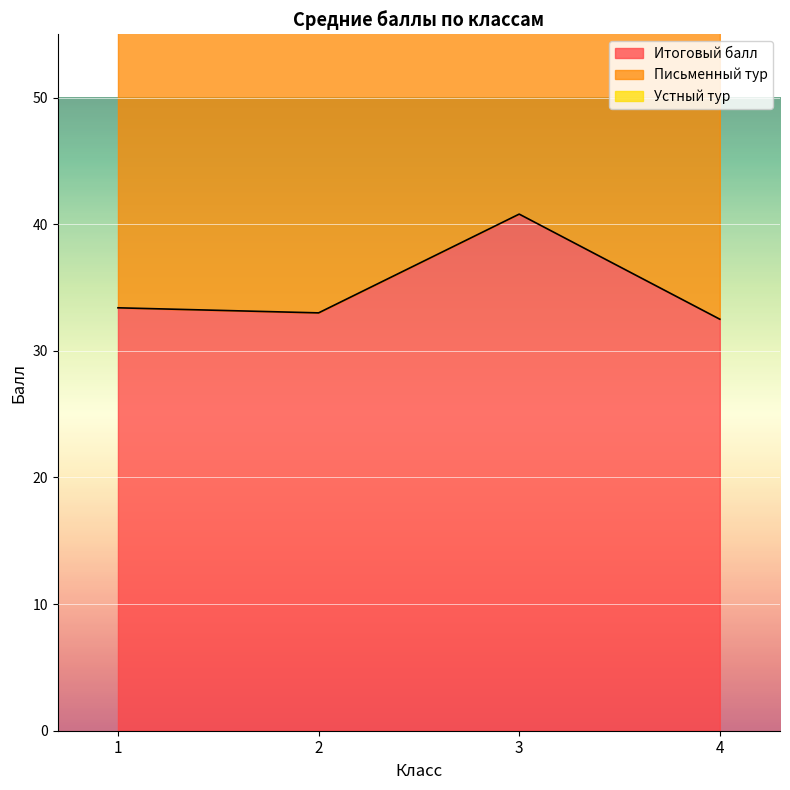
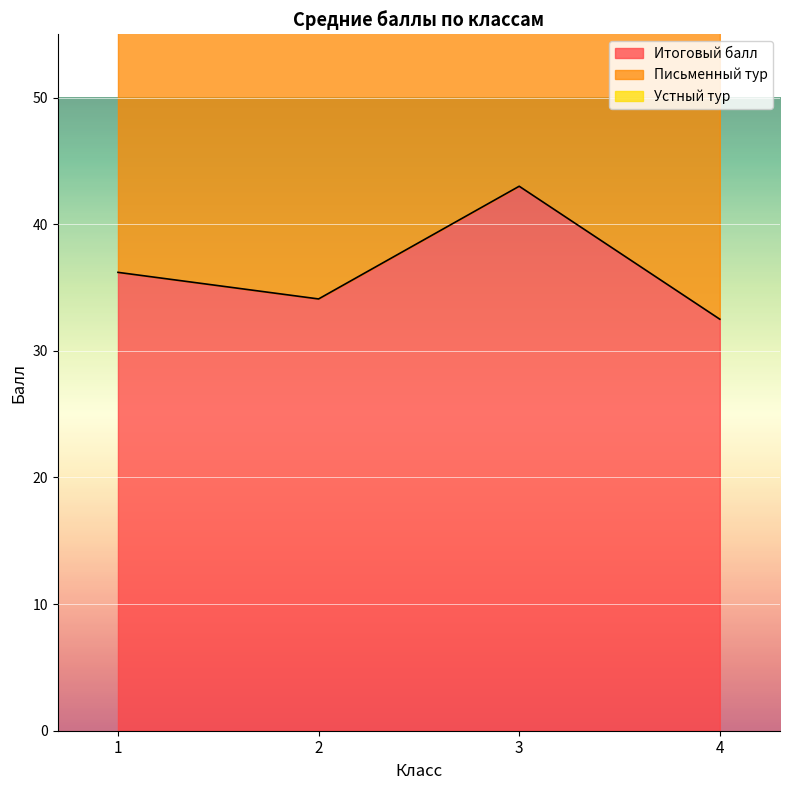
Итоговый балл, 1: 33.4 -> 36.2
Итоговый балл, 2: 33.0 -> 34.1
Итоговый балл, 3: 40.8 -> 43.0
